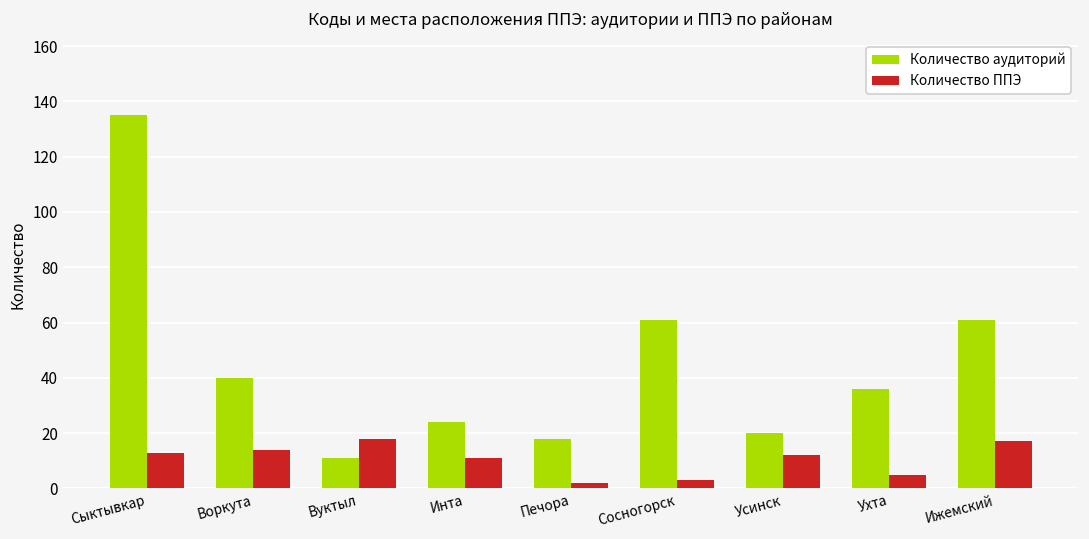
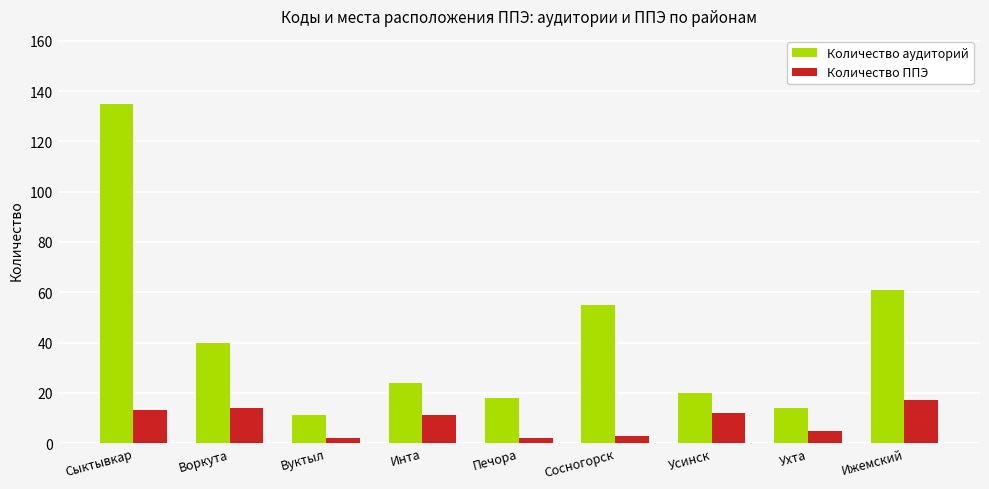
Количество ППЭ, Вуктыл: 18 -> 2
Количество аудиторий, Сосногорск: 61 -> 55
Количество аудиторий, Ухта: 36 -> 14
